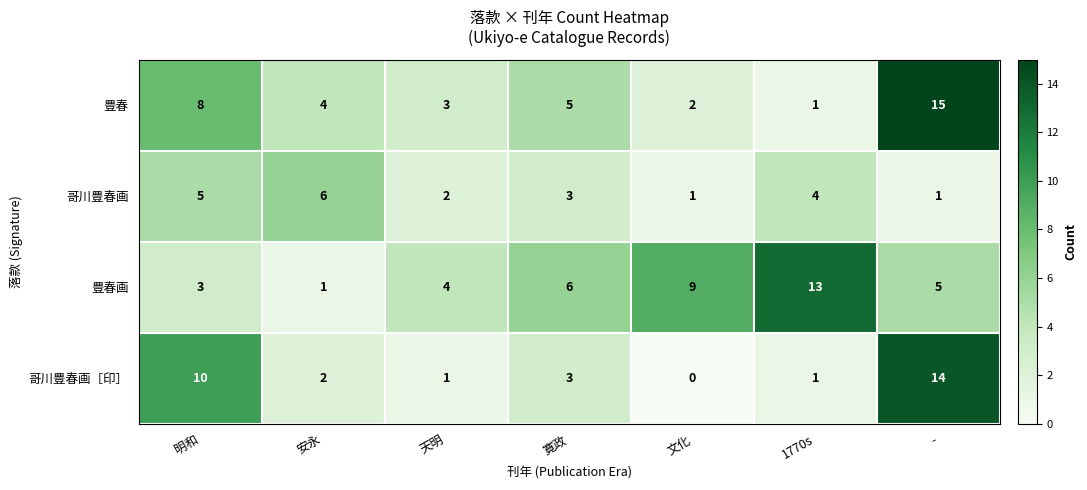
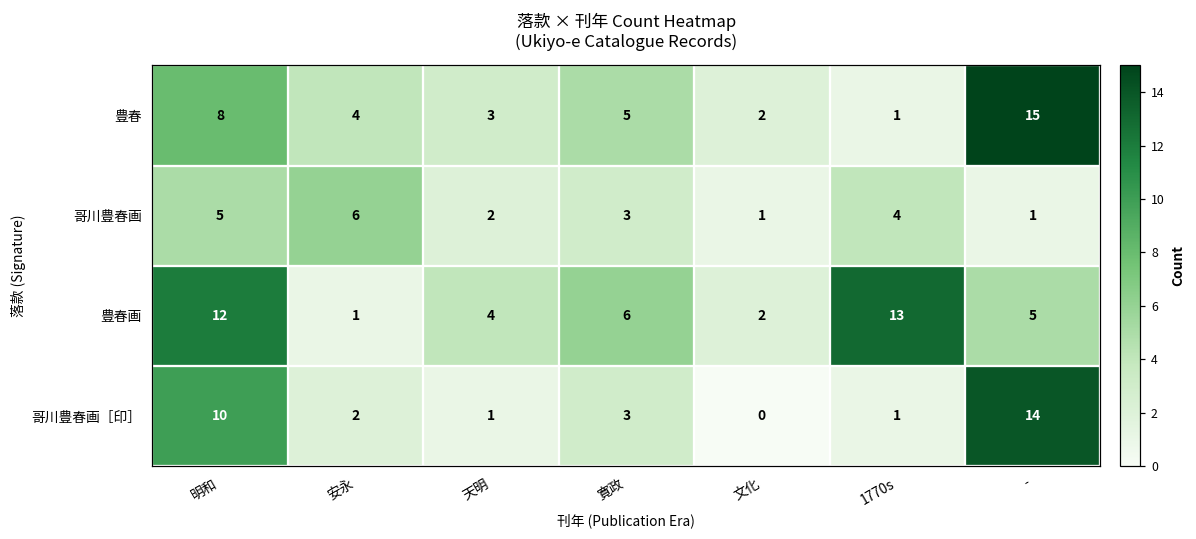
豊春画, 明和: 3 -> 12
豊春画, 文化: 9 -> 2
